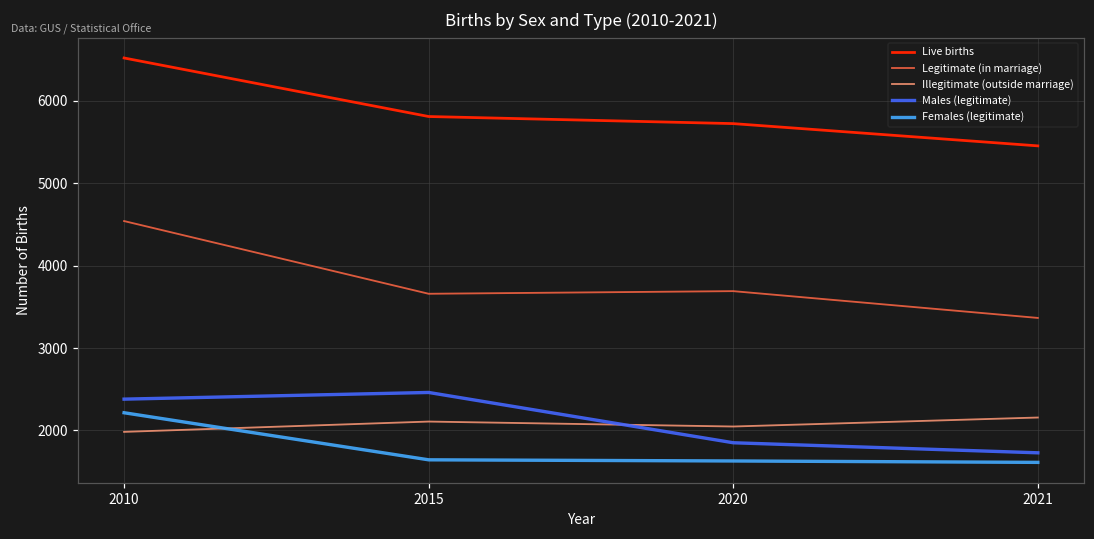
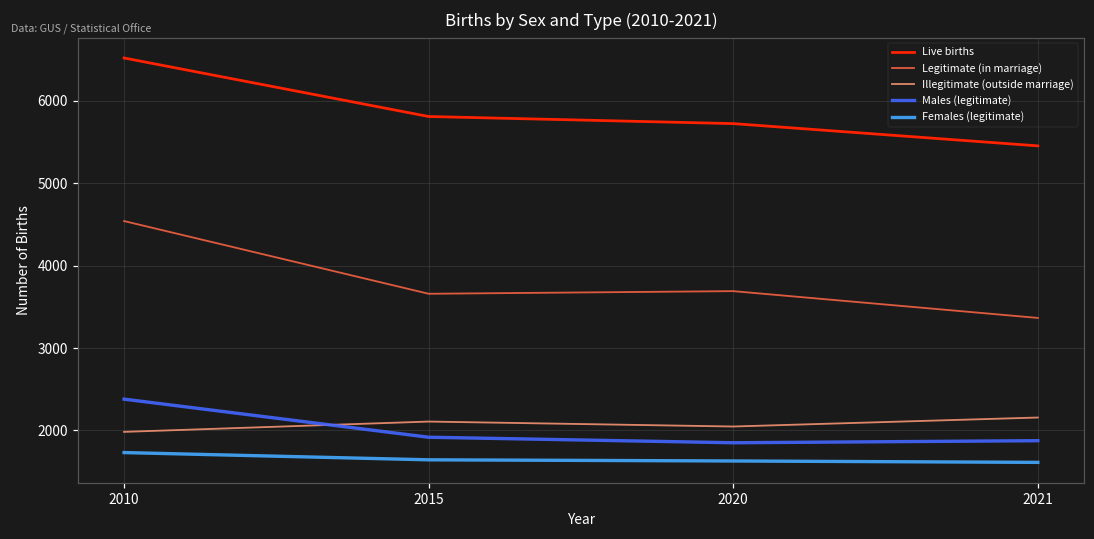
Females (legitimate), 2010: 2200 -> 1700
Males (legitimate), 2015: 2500 -> 1900
Males (legitimate), 2021: 1700 -> 1900
